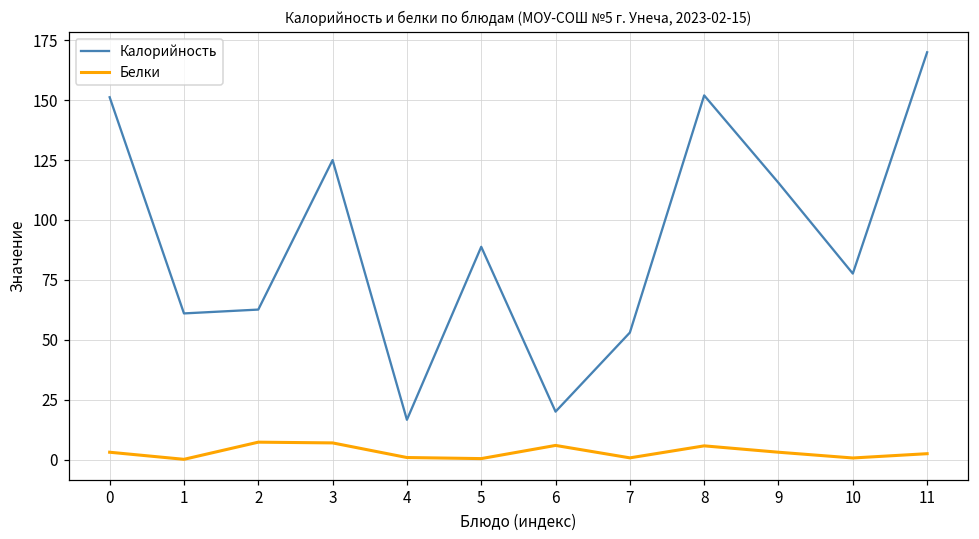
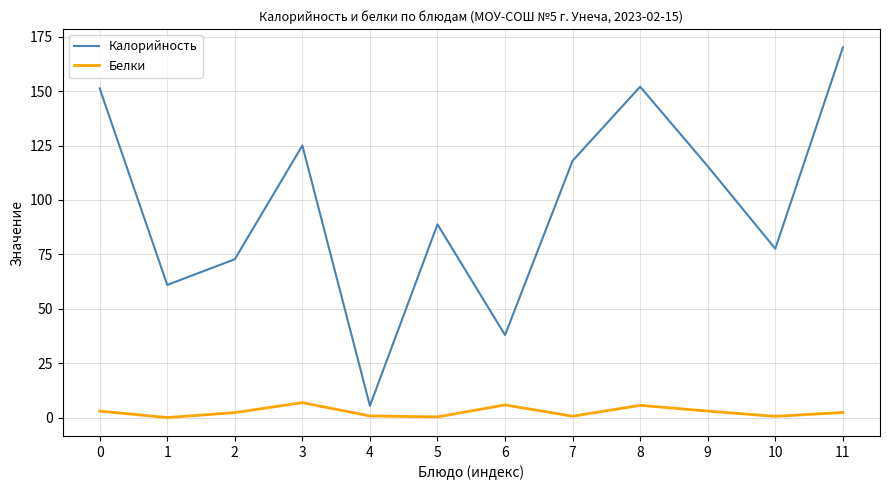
Калорийность, 2: 63 -> 73
Белки, 2: 7 -> 2
Калорийность, 4: 17 -> 6
Калорийность, 6: 20 -> 38
Калорийность, 7: 53 -> 118
